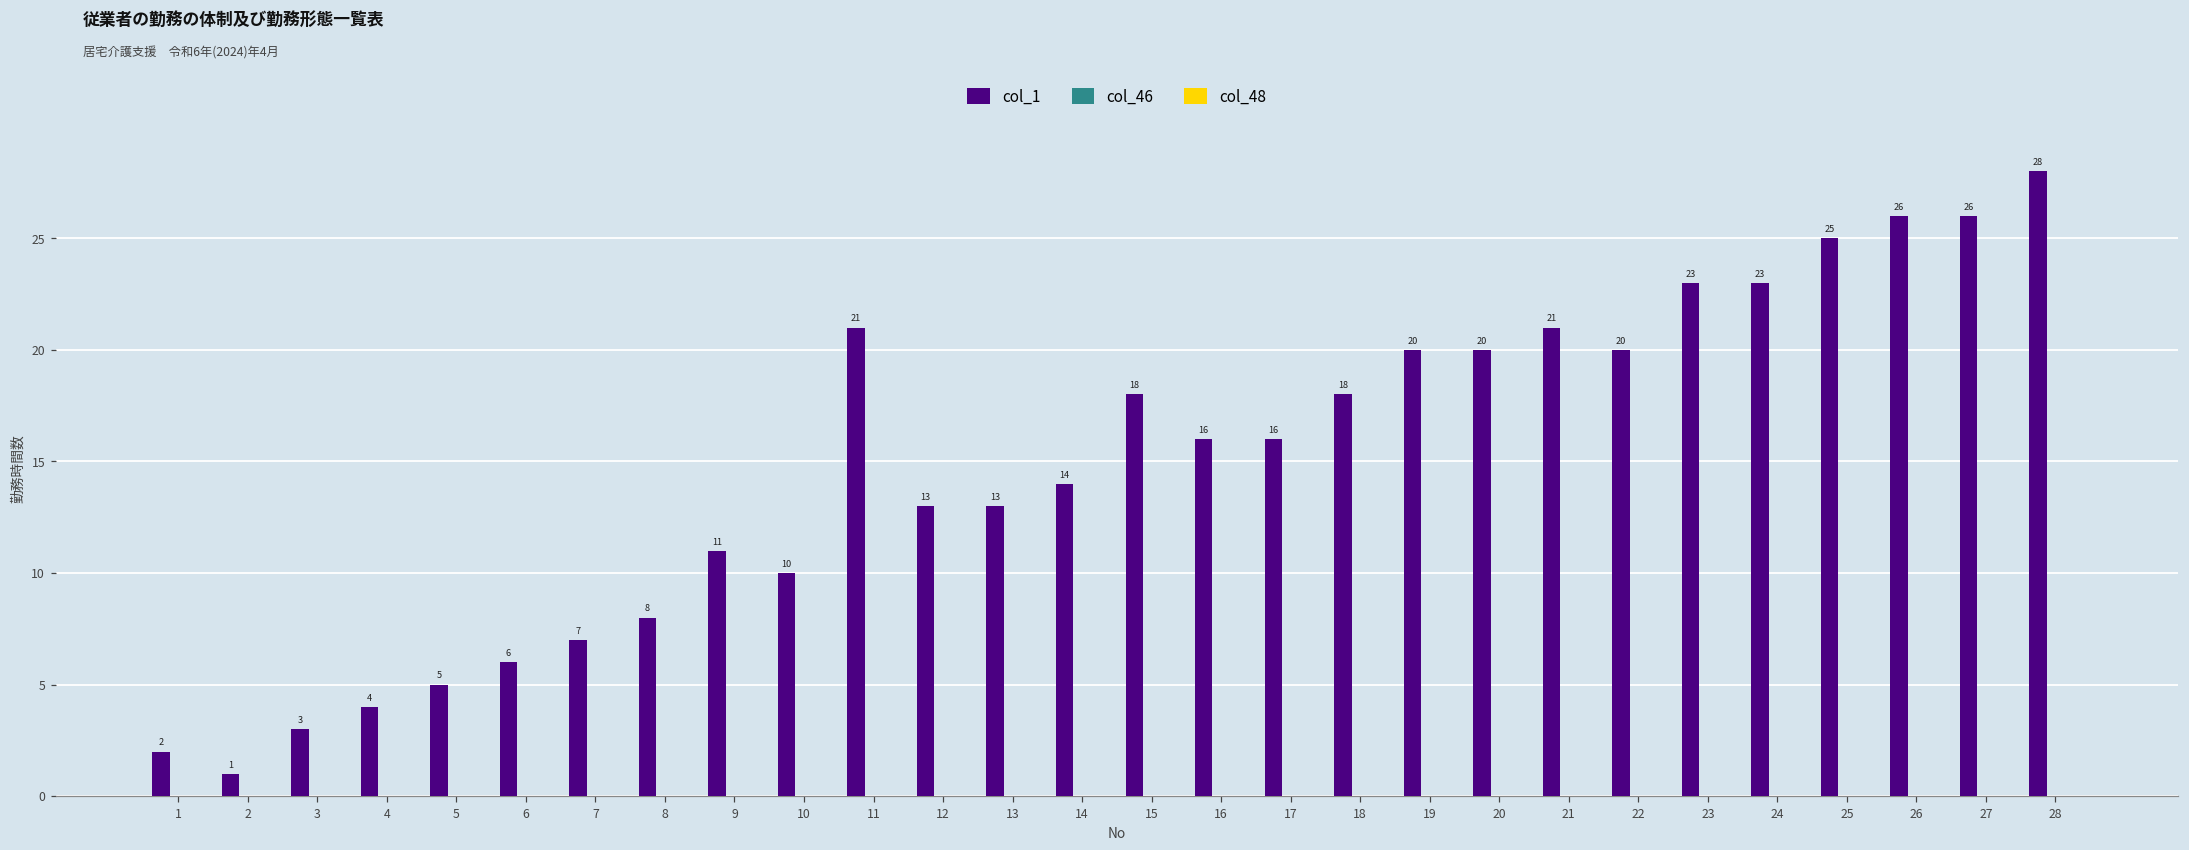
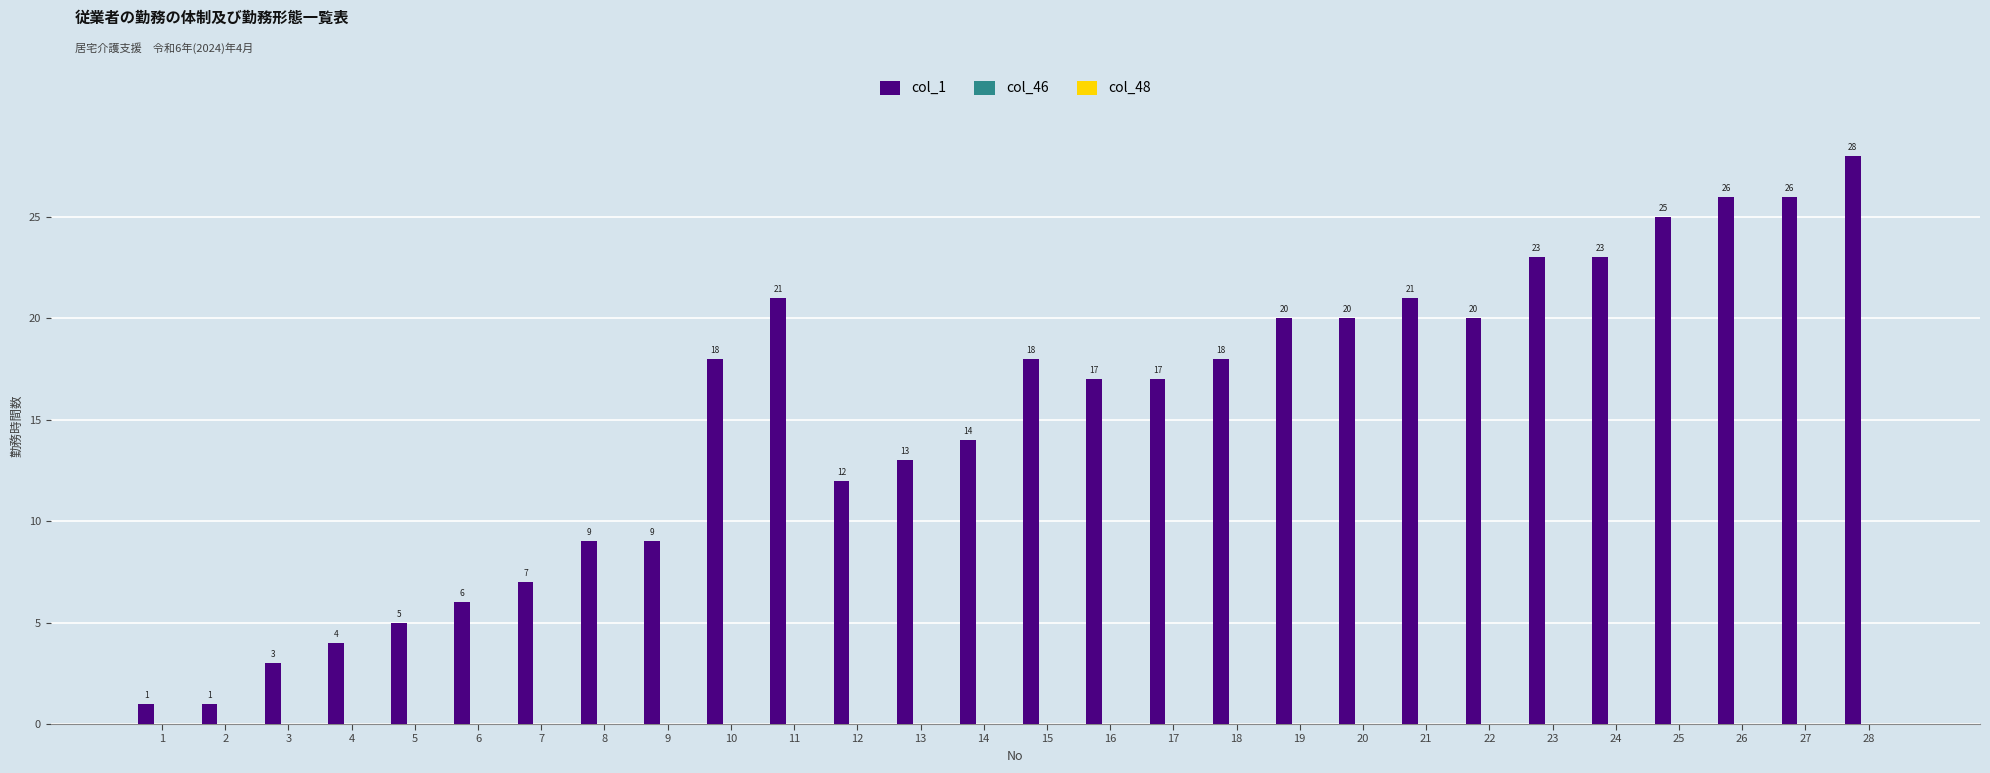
col_1, 1: 2 -> 1
col_1, 8: 8 -> 9
col_1, 9: 11 -> 9
col_1, 10: 10 -> 18
col_1, 12: 13 -> 12
col_1, 16: 16 -> 17
col_1, 17: 16 -> 17
